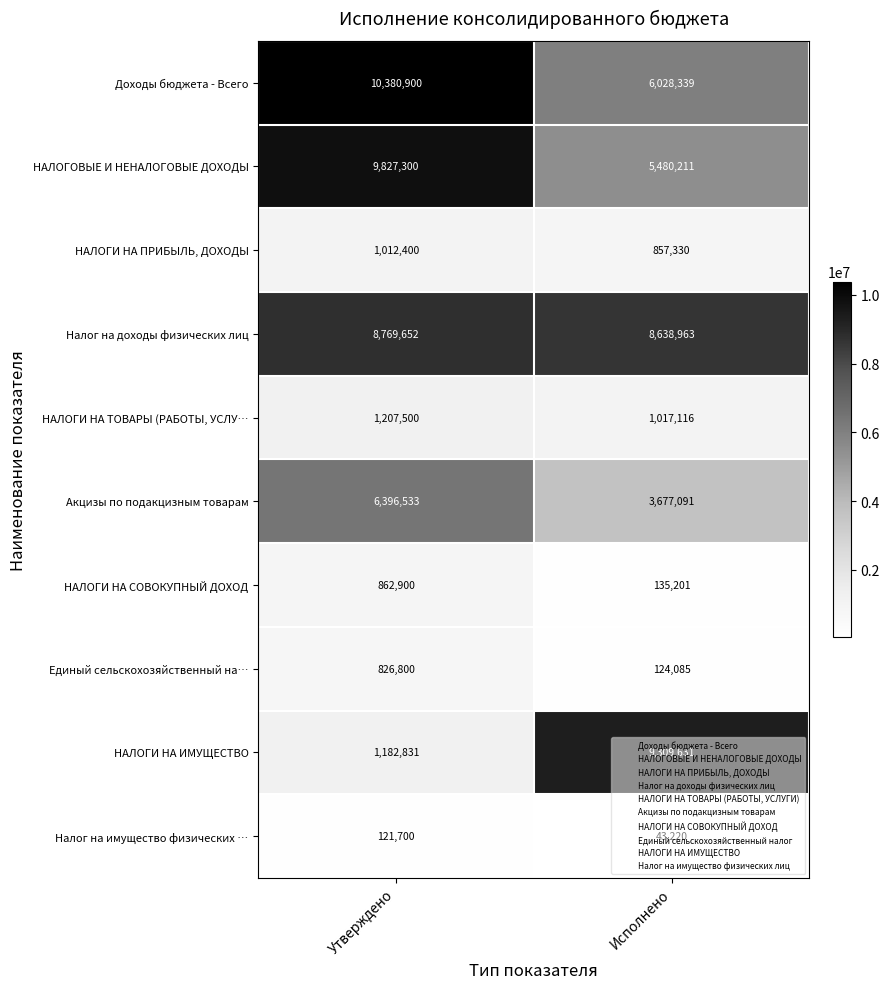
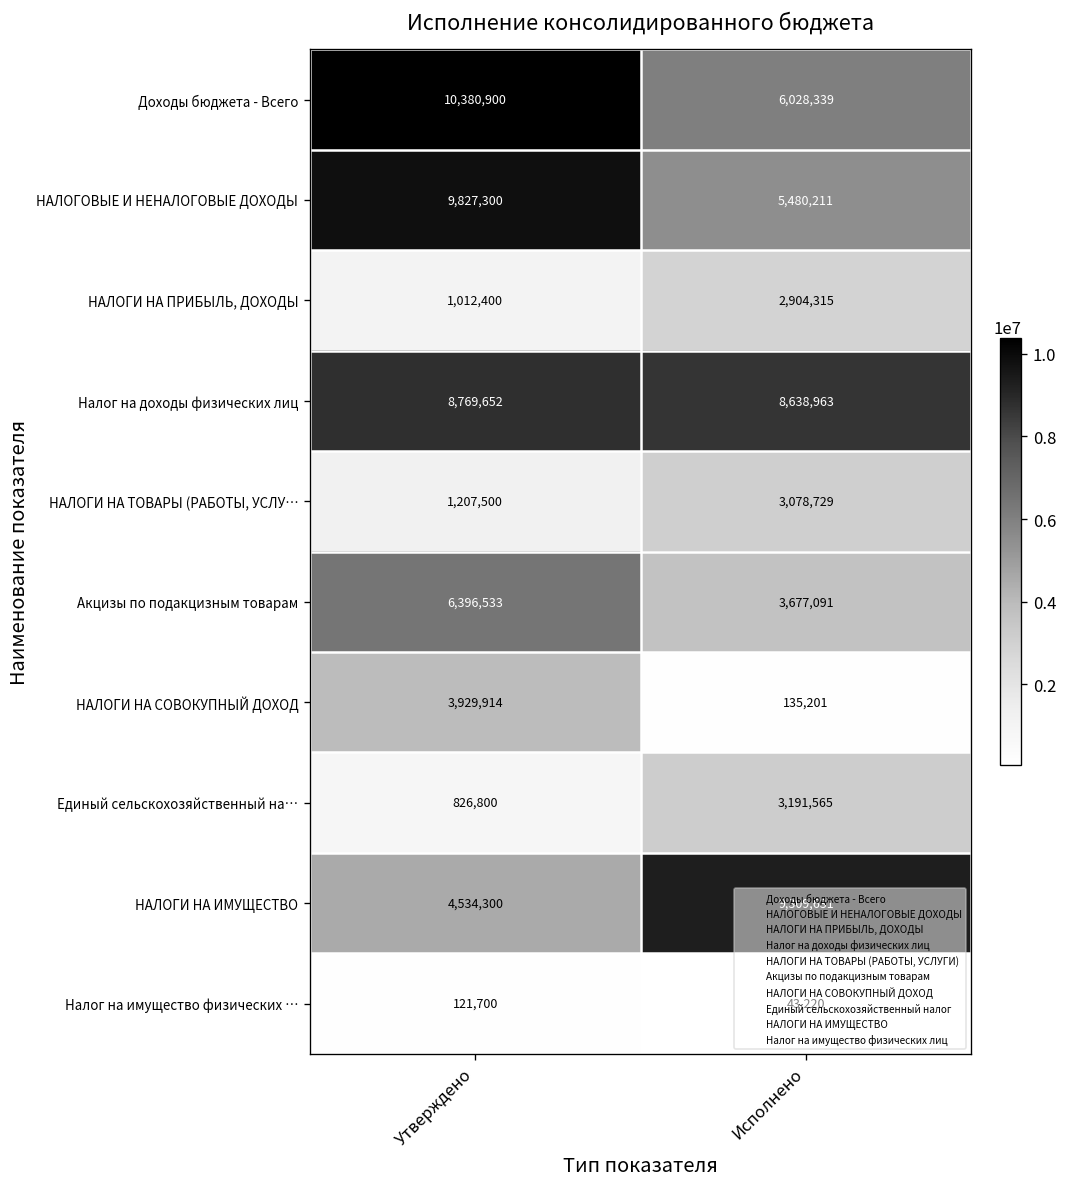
НАЛОГИ НА ПРИБЫЛЬ, ДОХОДЫ, Исполнено: 857,330 -> 2,904,315
НАЛОГИ НА ТОВАРЫ (РАБОТЫ, УСЛУ…, Исполнено: 1,017,116 -> 3,078,729
НАЛОГИ НА СОВОКУПНЫЙ ДОХОД, Утверждено: 862,900 -> 3,929,914
Единый сельскохозяйственный на…, Исполнено: 124,085 -> 3,191,565
НАЛОГИ НА ИМУЩЕСТВО, Утверждено: 1,182,831 -> 4,534,300
